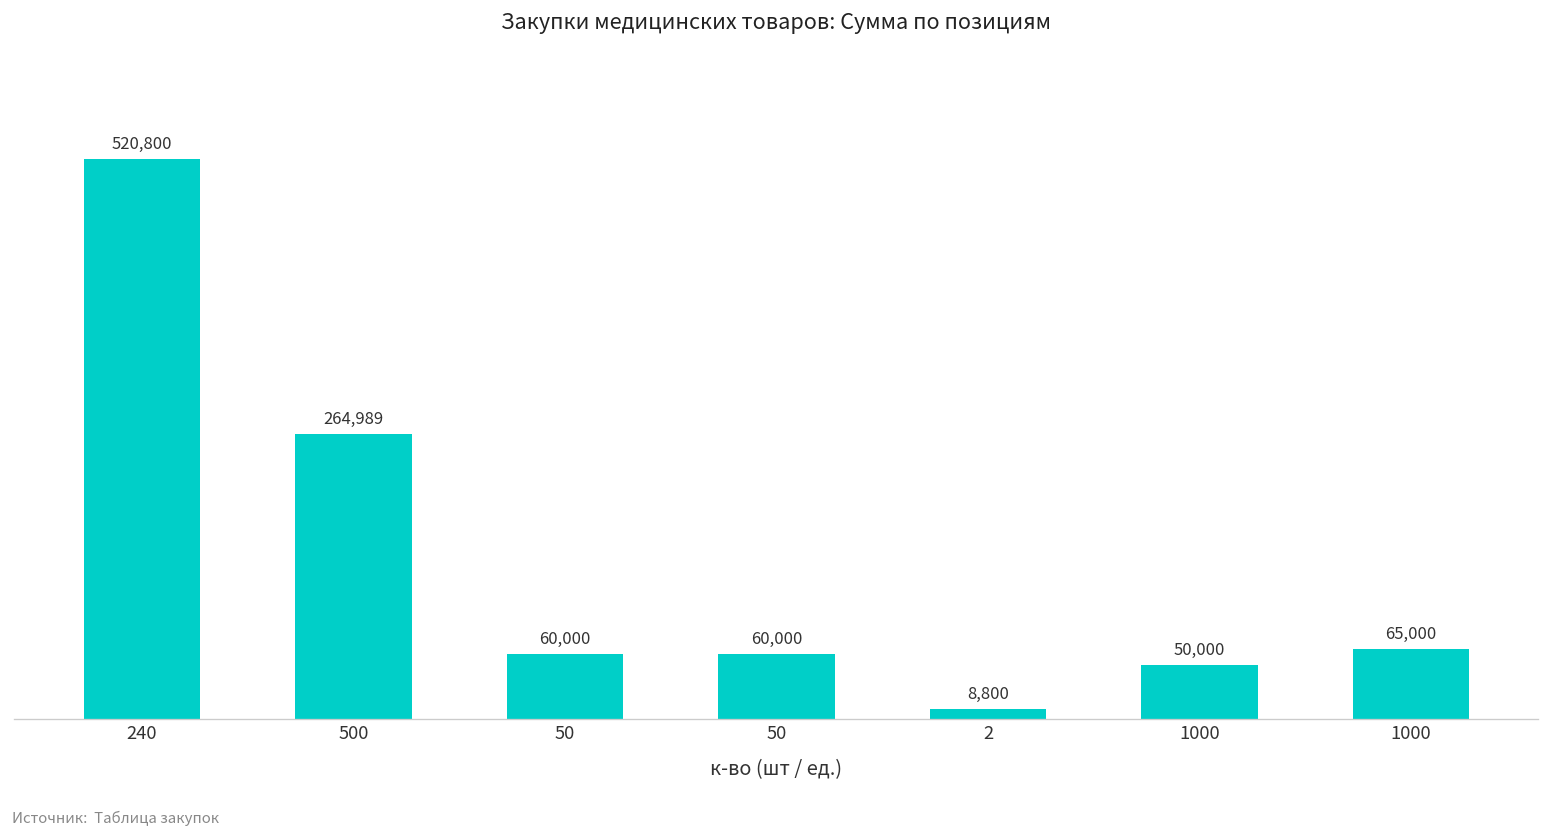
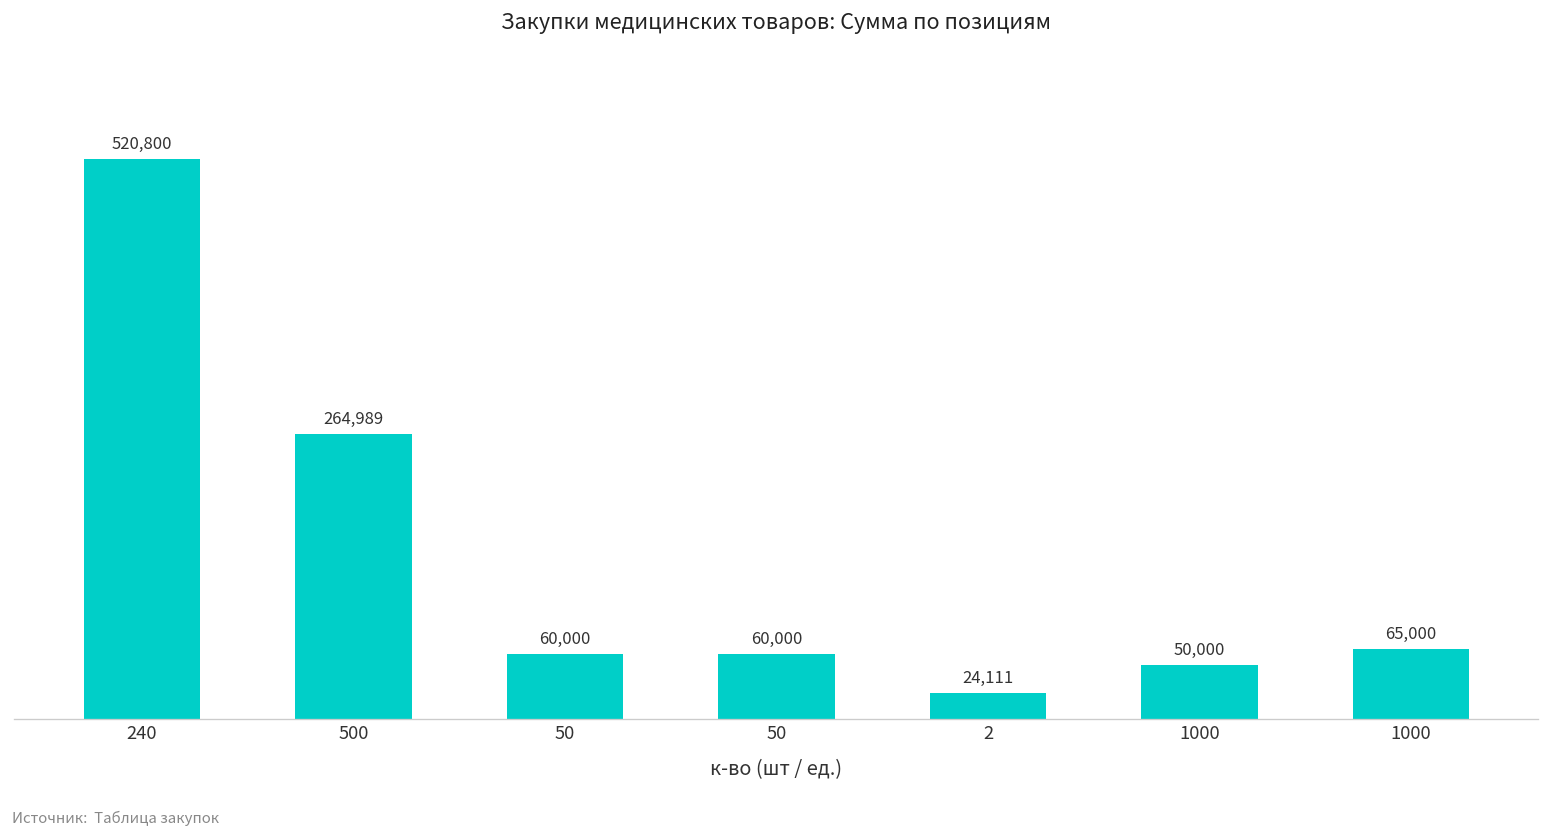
2: 8,800 -> 24,111
